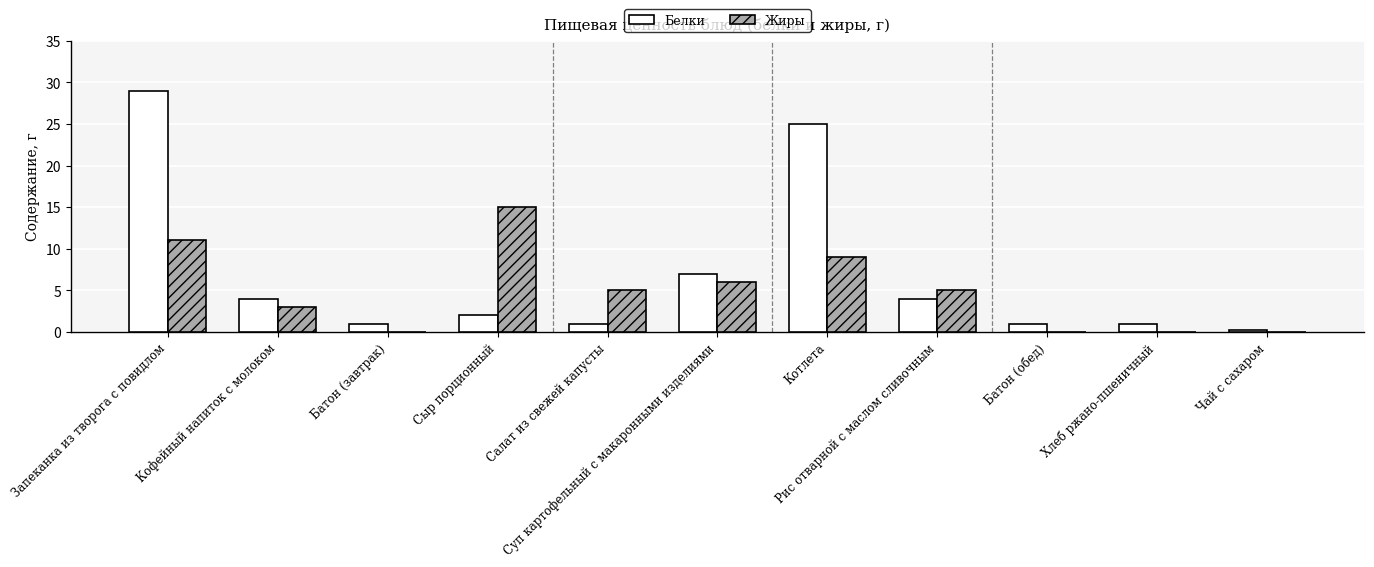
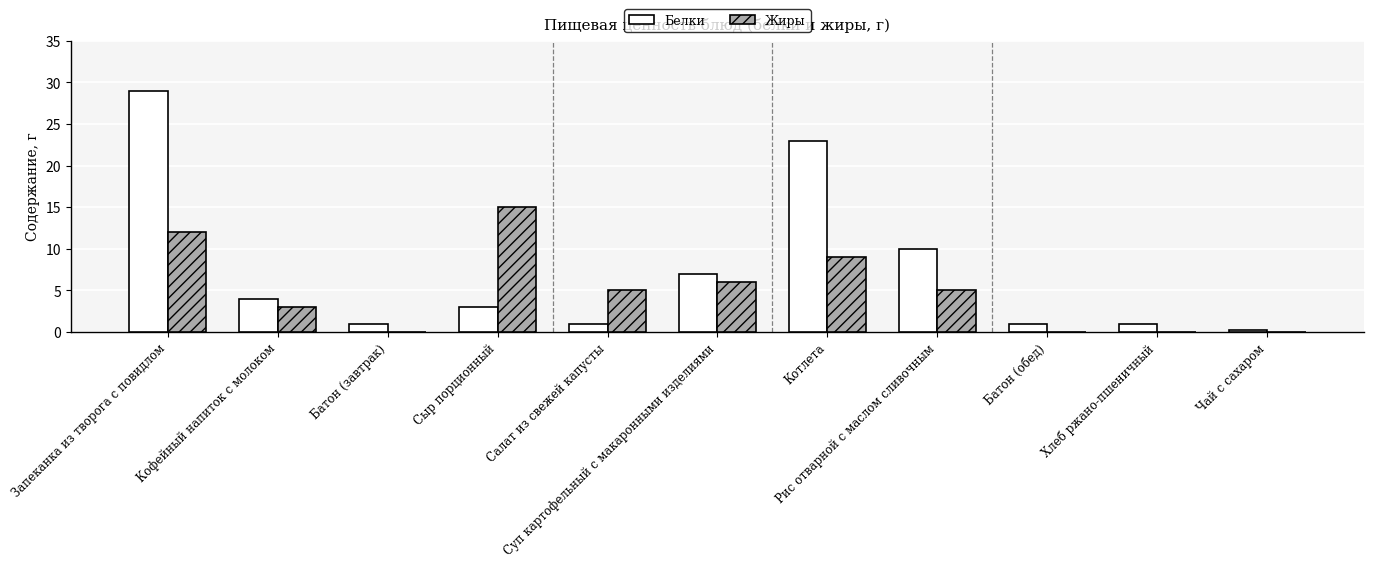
Жиры, Запеканка из творога с повидлом: 11 -> 12
Белки, Сыр порционный: 2 -> 3
Белки, Котлета: 25 -> 23
Белки, Рис отварной с маслом сливочным: 4 -> 10
